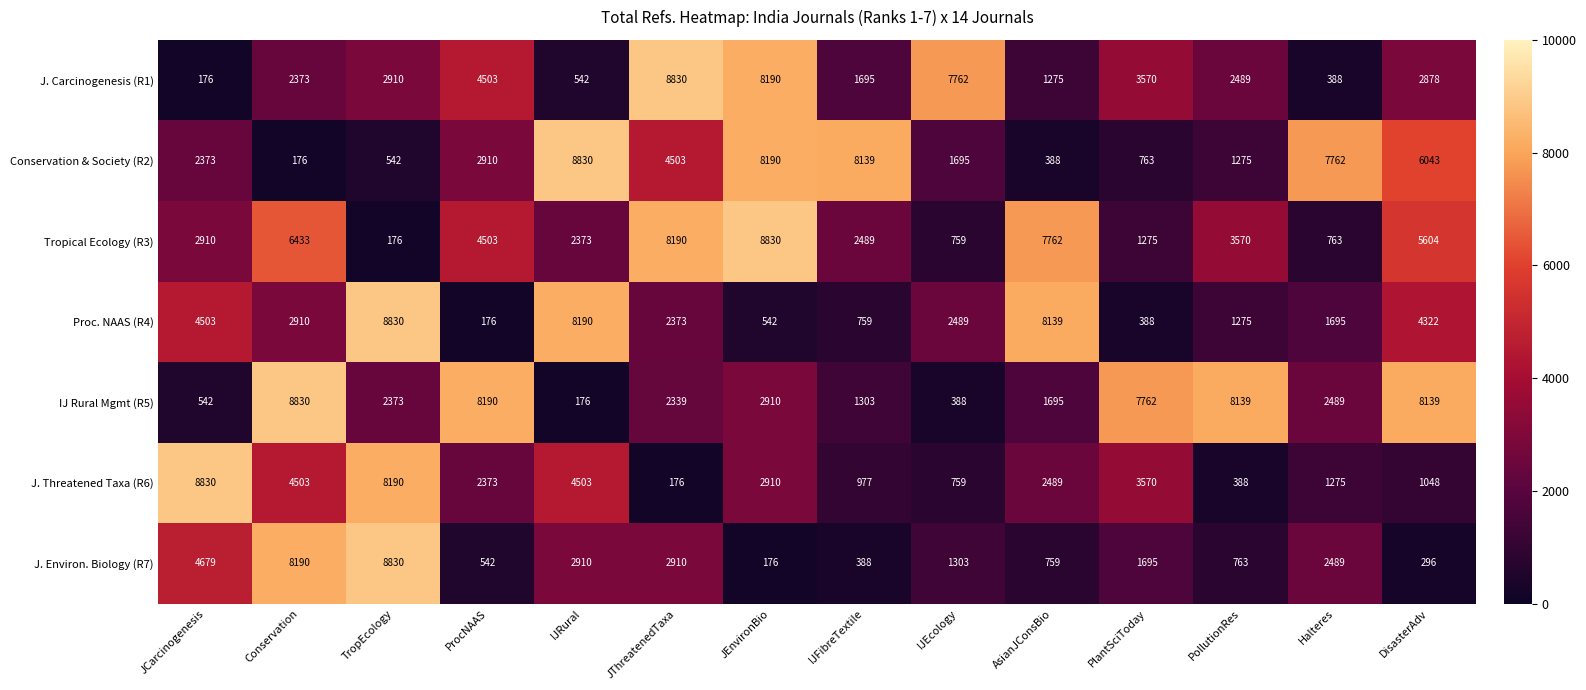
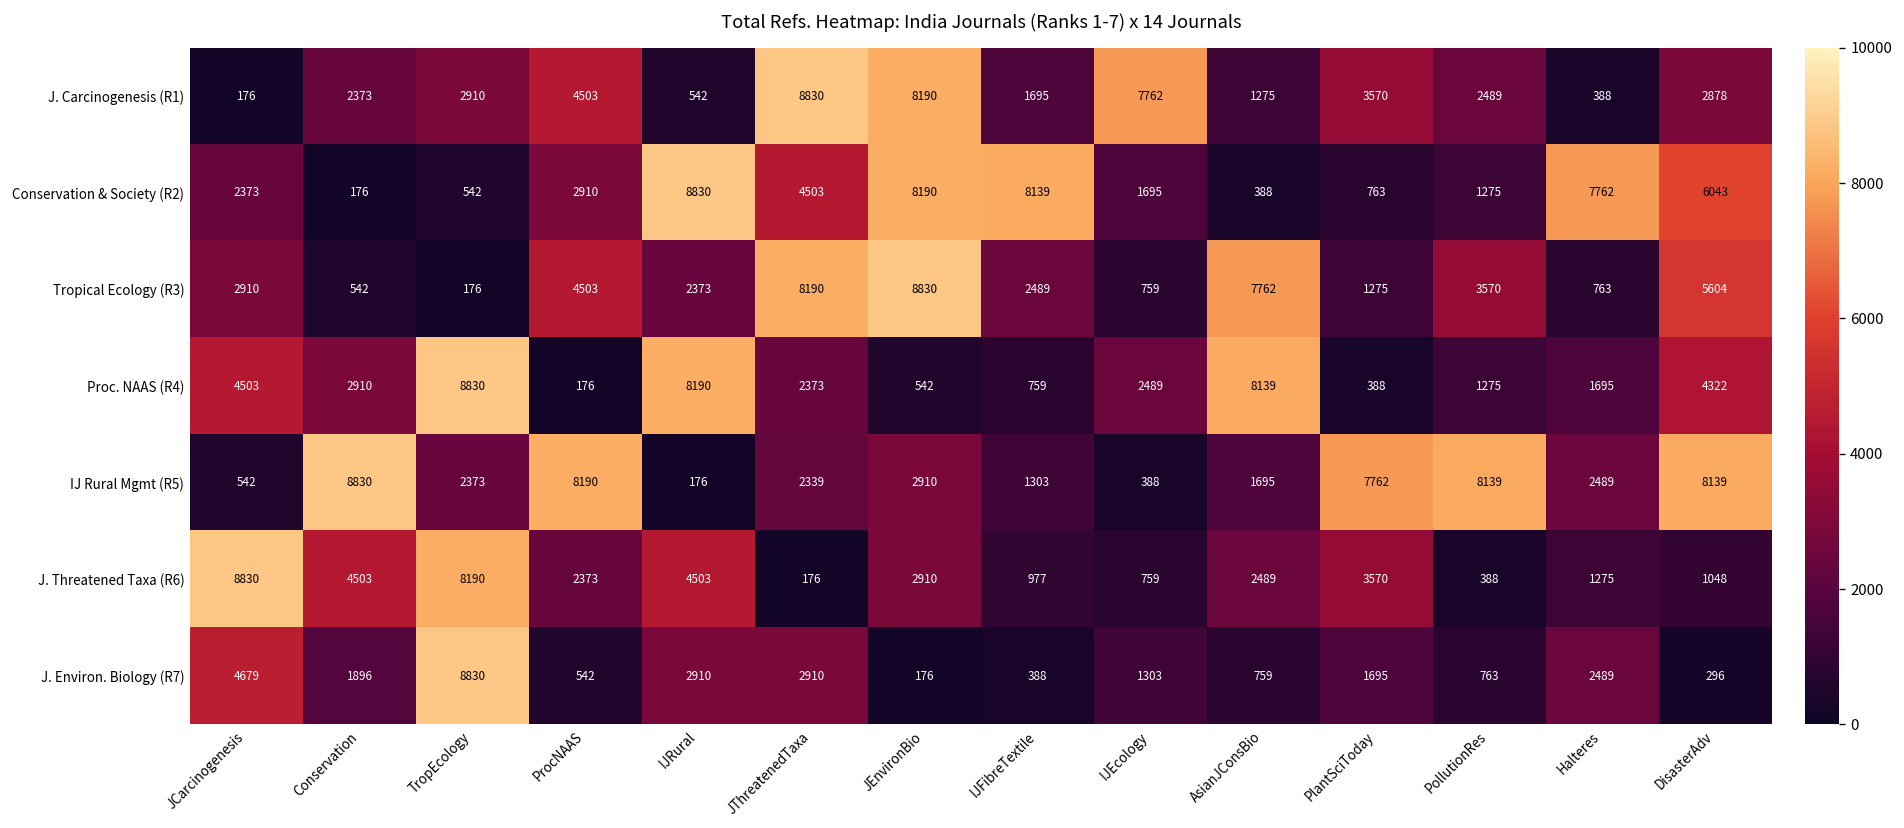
Tropical Ecology (R3), Conservation: 6433 -> 542
J. Environ. Biology (R7), Conservation: 8190 -> 1896
